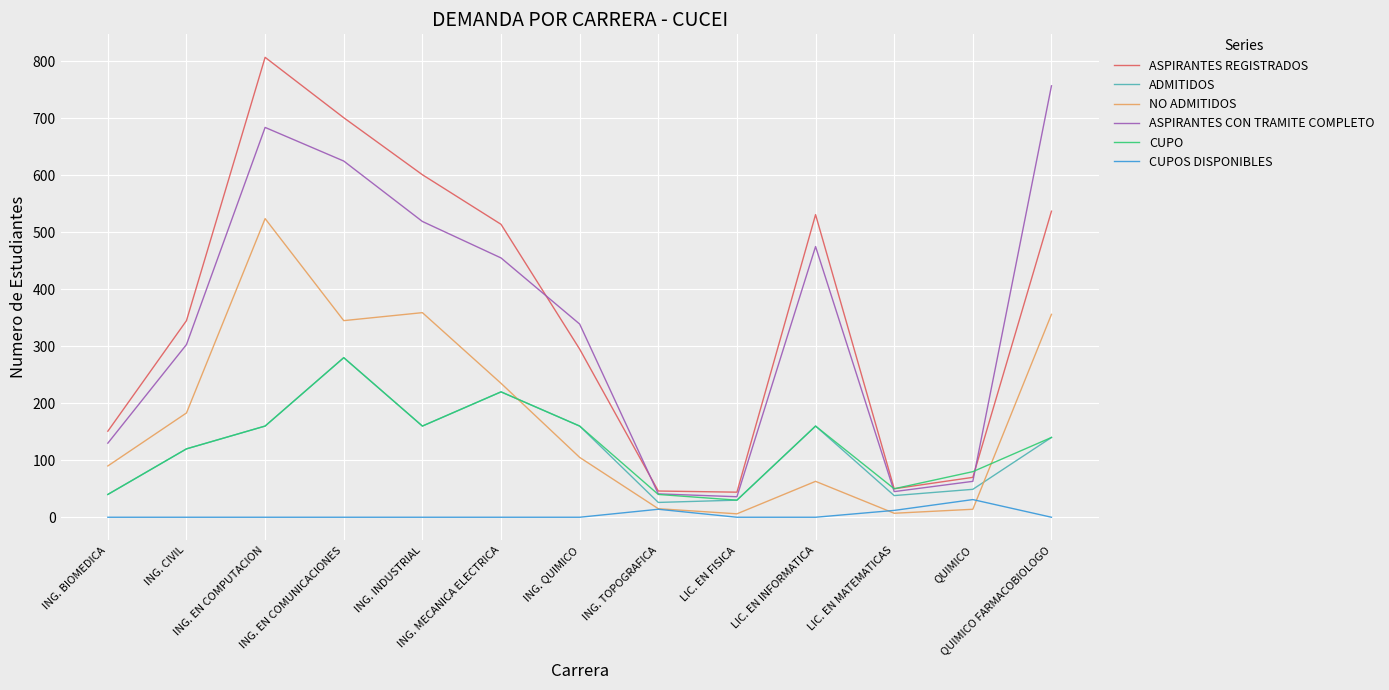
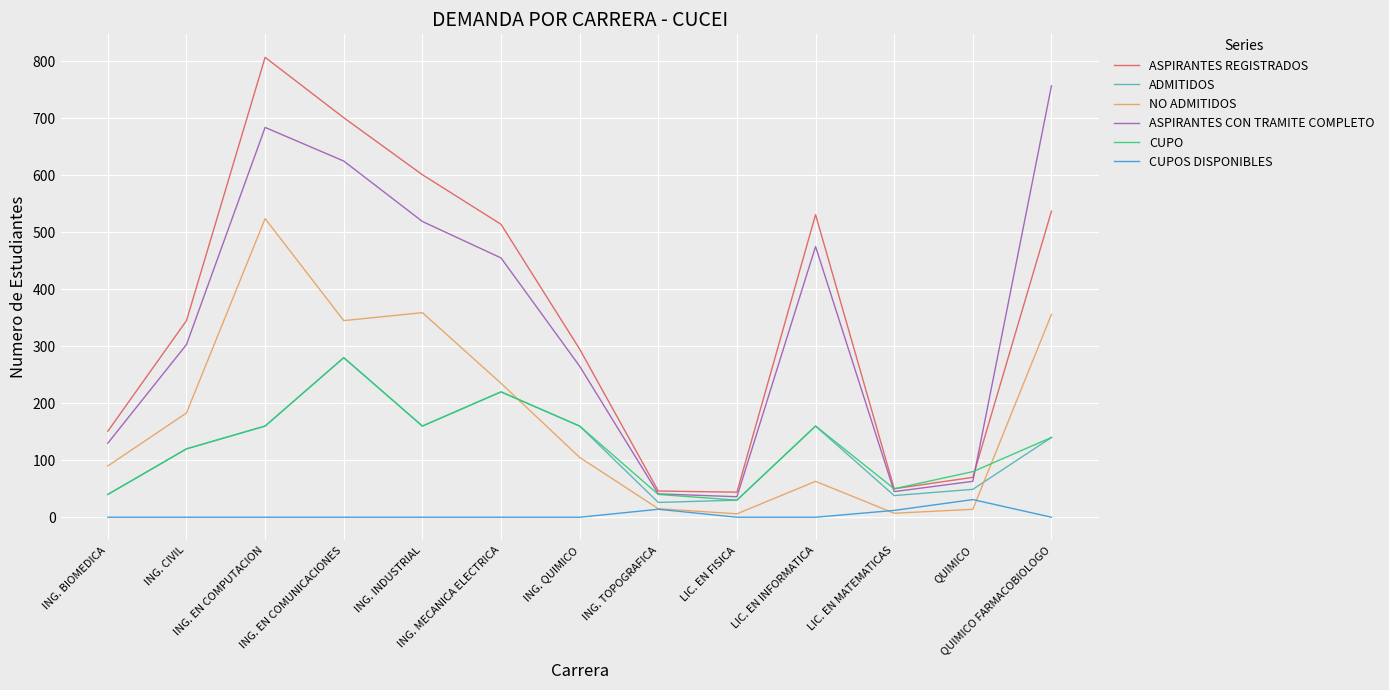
ASPIRANTES CON TRAMITE COMPLETO, ING. QUIMICO: 340 -> 270
